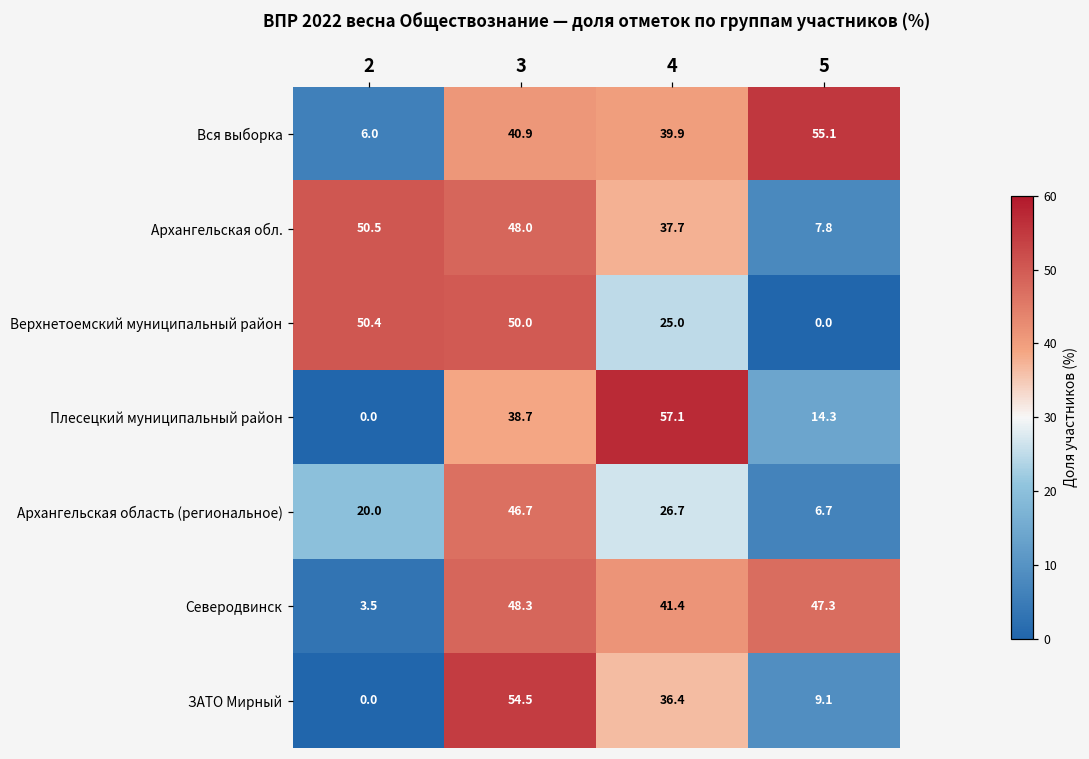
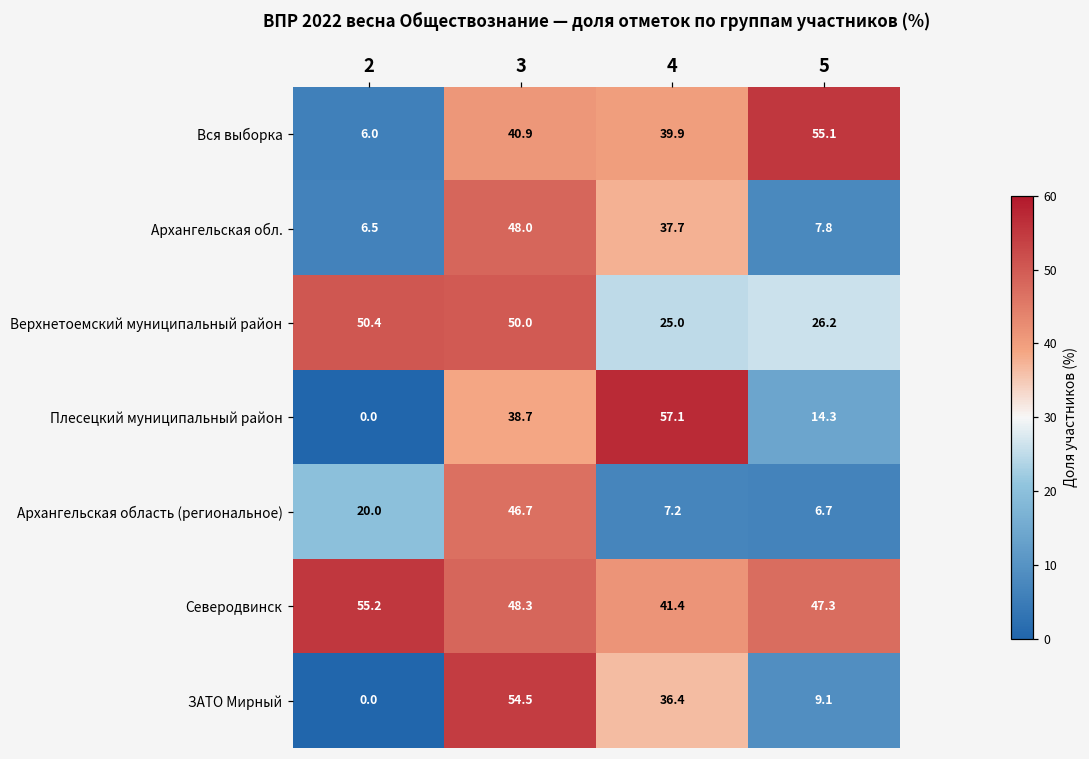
Архангельская обл., 2: 50.5 -> 6.5
Верхнетоемский муниципальный район, 5: 0.0 -> 26.2
Архангельская область (региональное), 4: 26.7 -> 7.2
Северодвинск, 2: 3.5 -> 55.2
